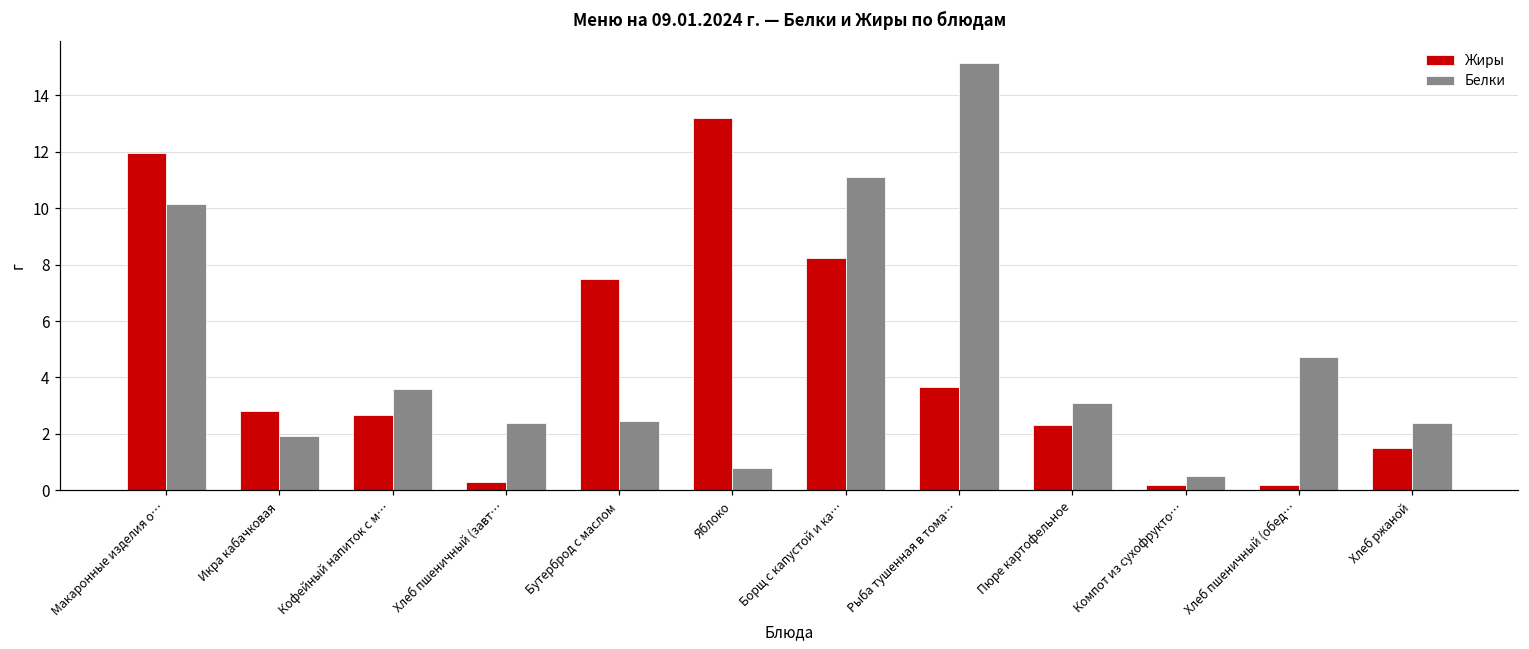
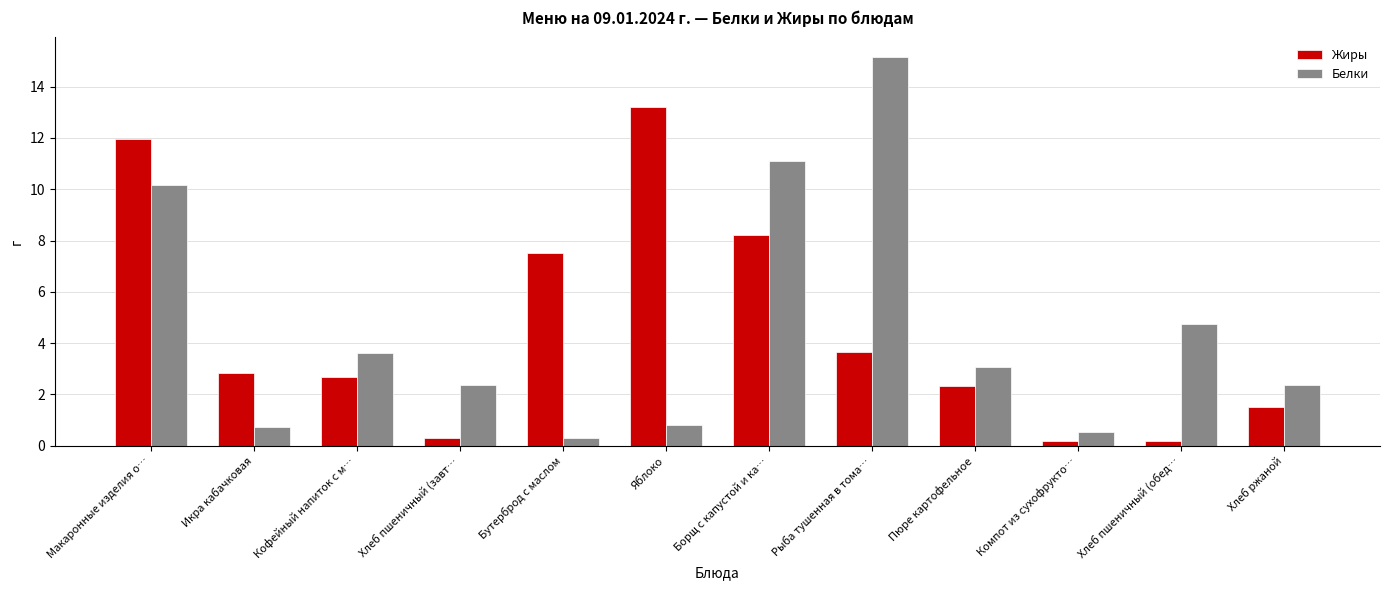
Белки, Икра кабачковая: 1.9 -> 0.7
Белки, Бутерброд с маслом: 2.5 -> 0.3
